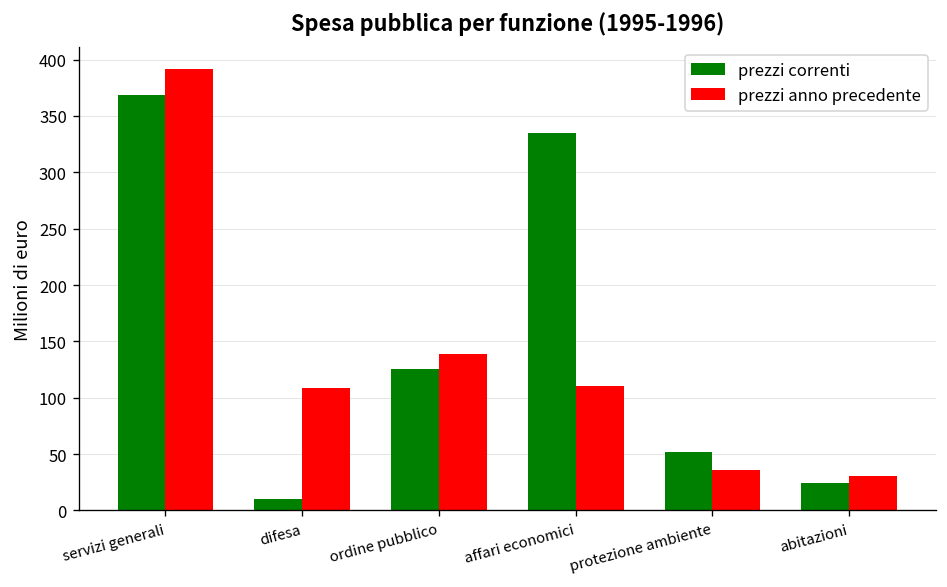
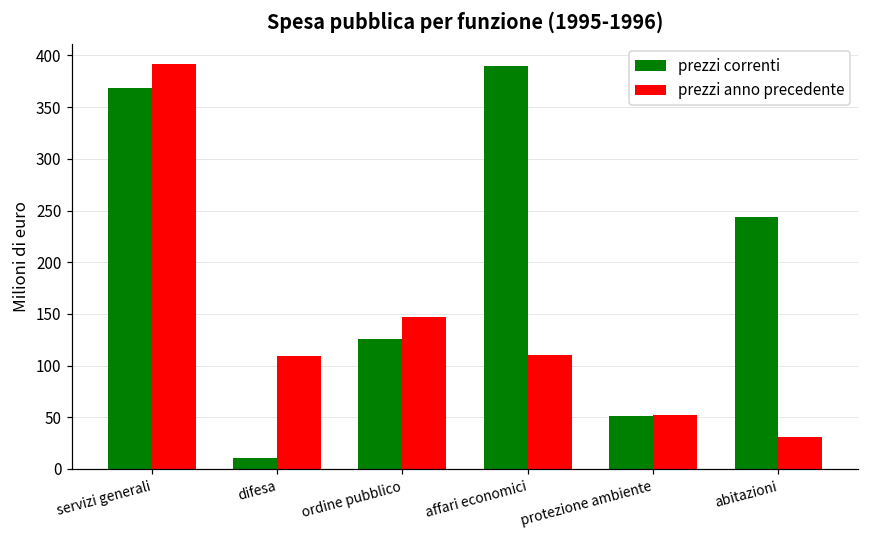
prezzi anno precedente, ordine pubblico: 140 -> 150
prezzi correnti, affari economici: 340 -> 390
prezzi anno precedente, protezione ambiente: 40 -> 50
prezzi correnti, abitazioni: 20 -> 240
